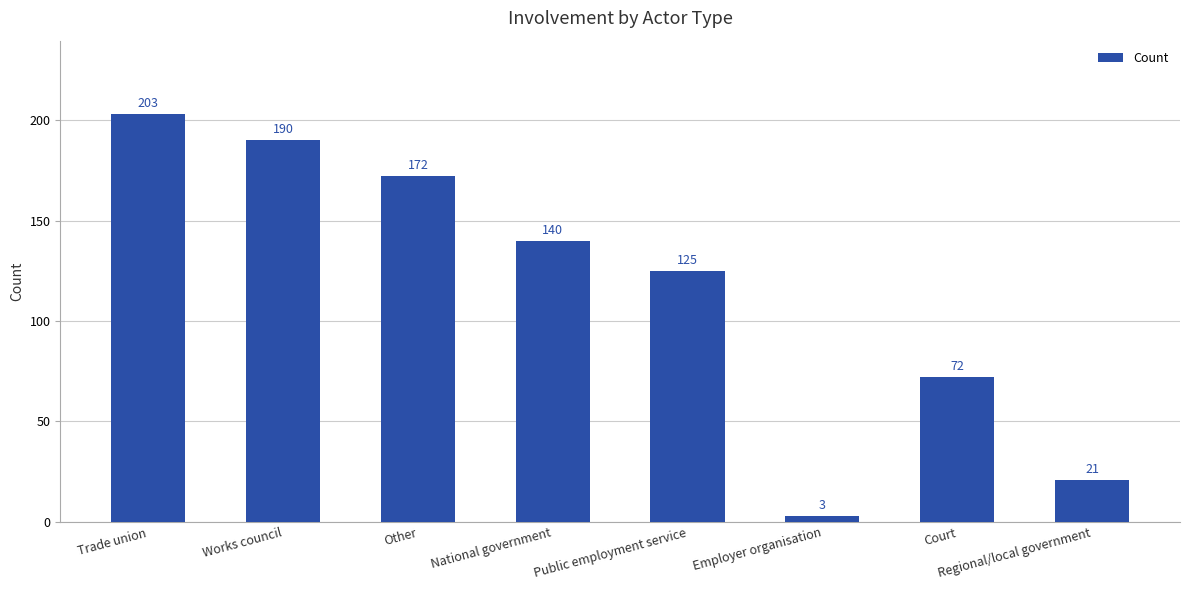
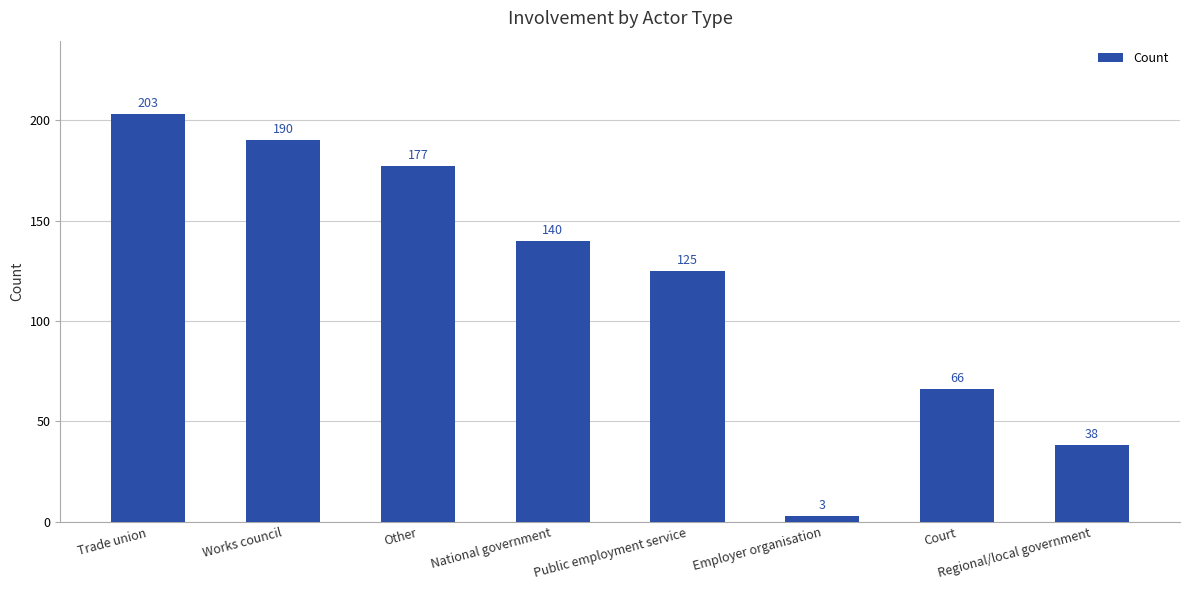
Other: 172 -> 177
Court: 72 -> 66
Regional/local government: 21 -> 38
